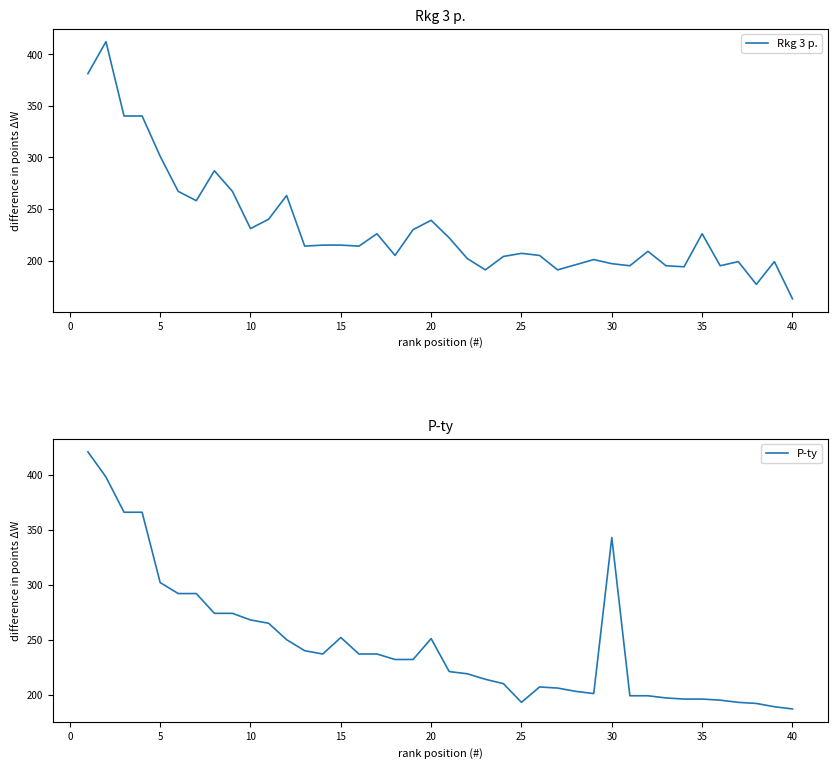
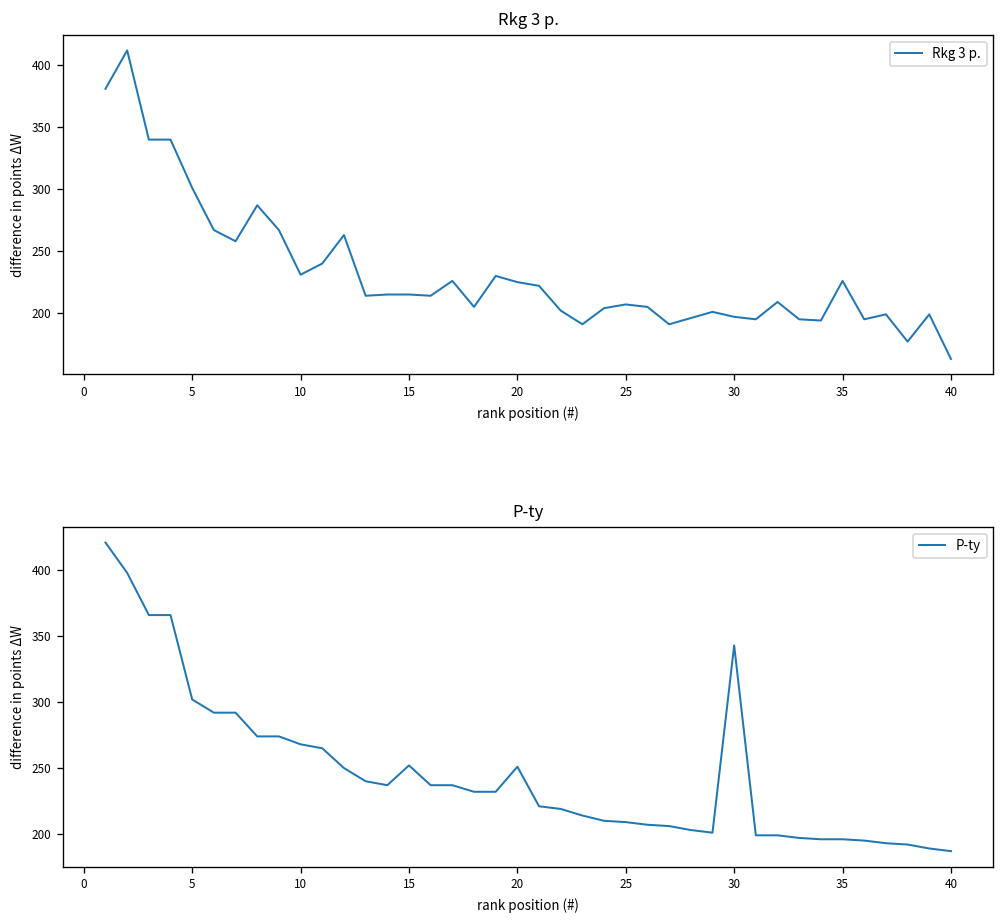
Rkg 3 p., 20: 239 -> 225
P-ty, 25: 193 -> 209
